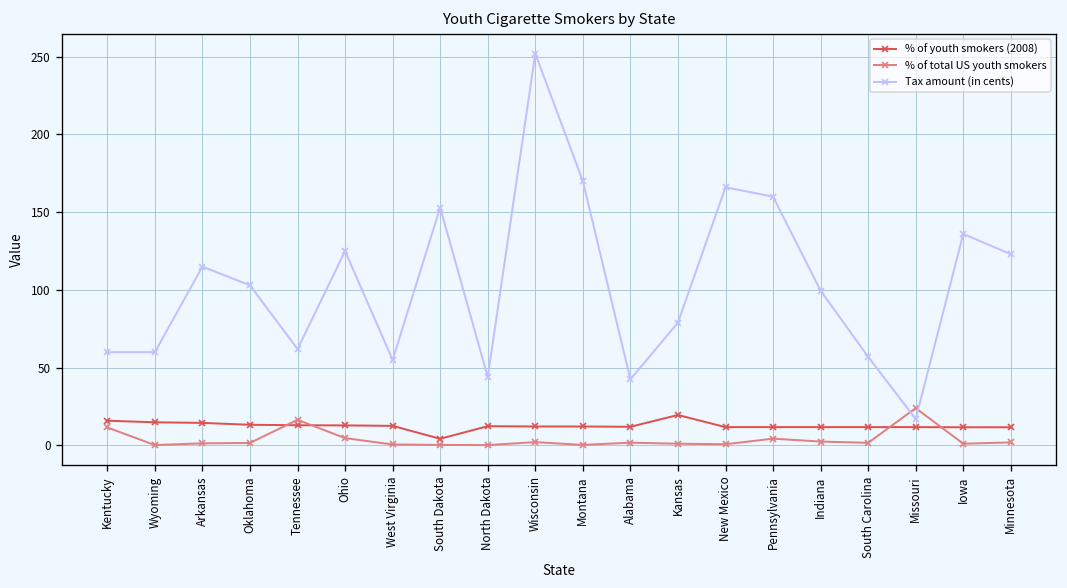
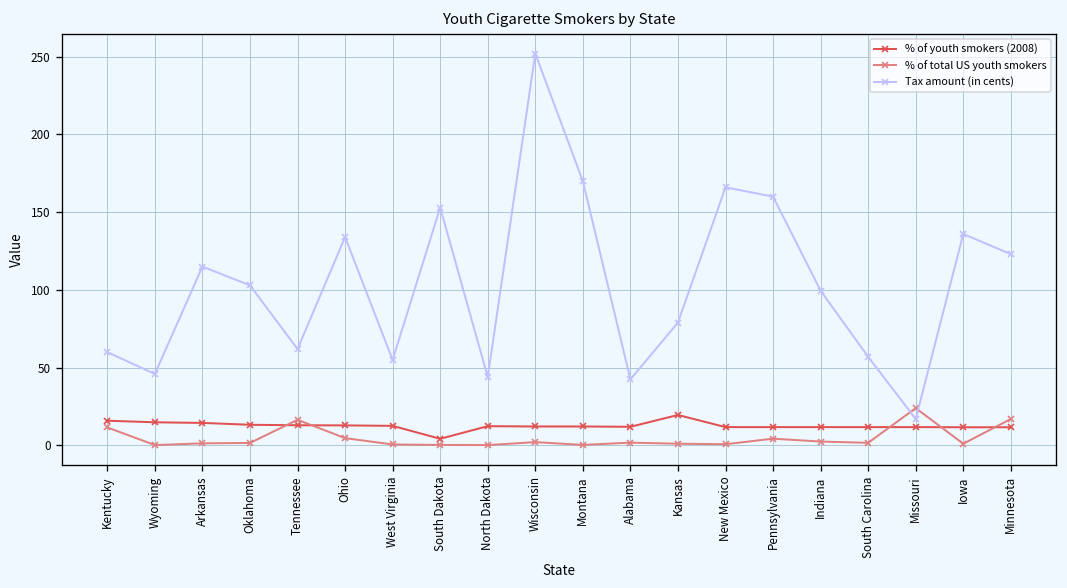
Tax amount (in cents), Wyoming: 60 -> 46
Tax amount (in cents), Ohio: 125 -> 134
% of total US youth smokers, Minnesota: 2 -> 17
